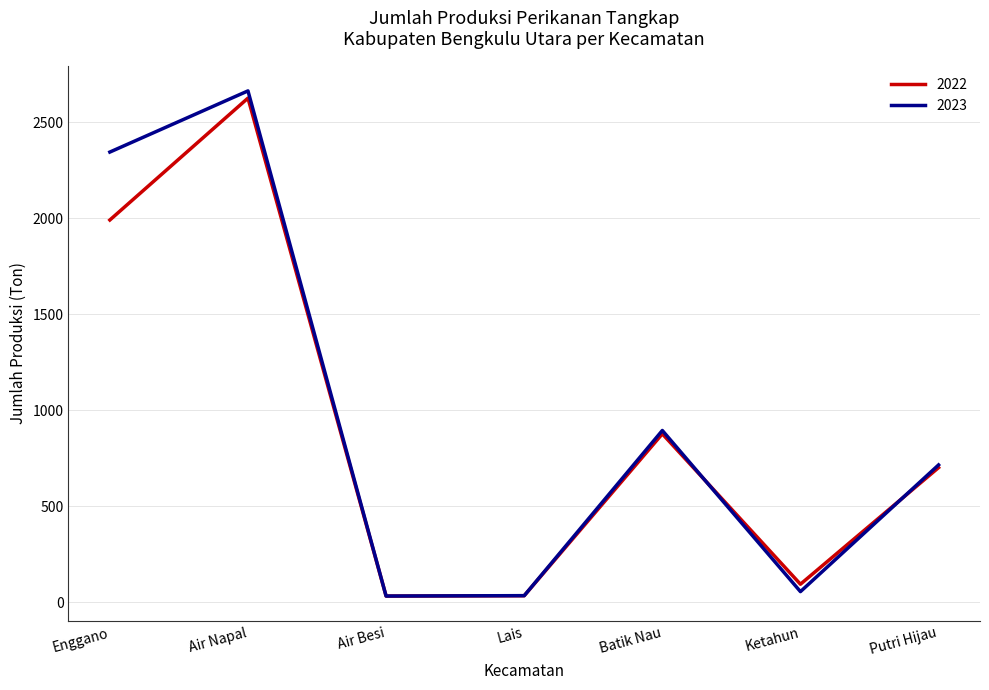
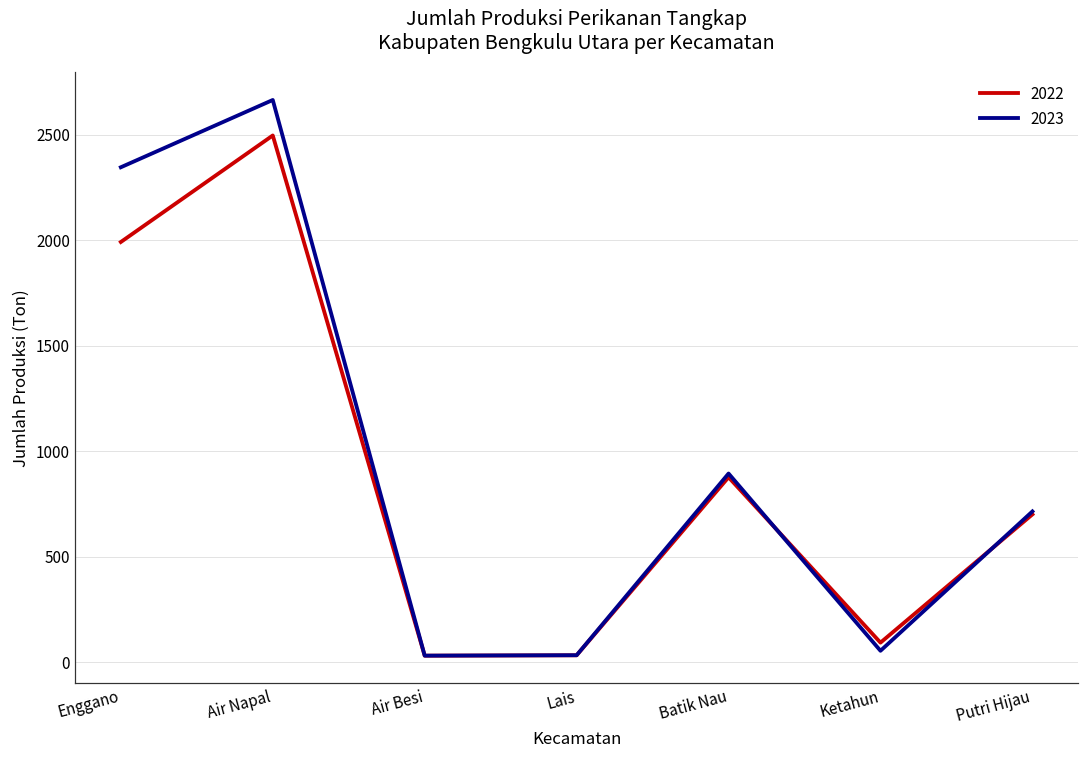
2022, Air Napal: 2630 -> 2500
